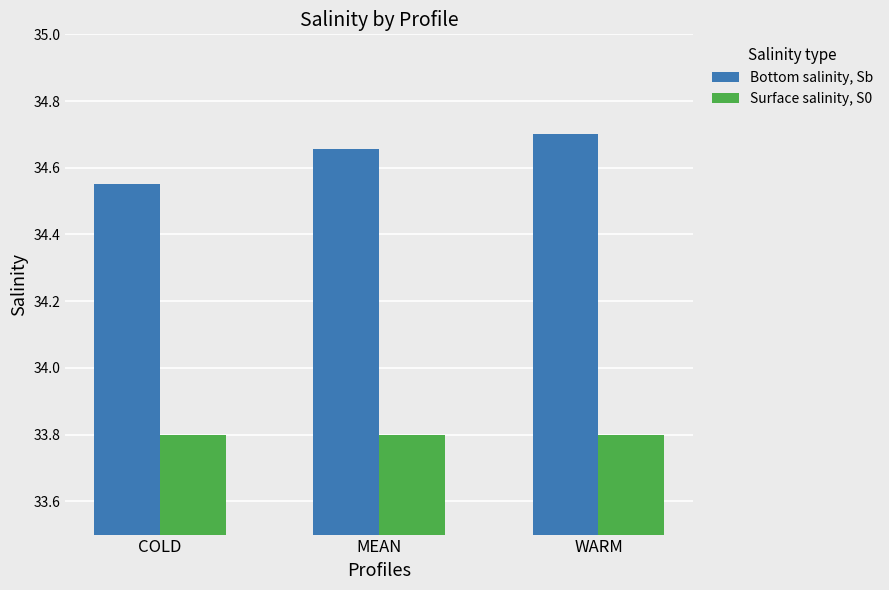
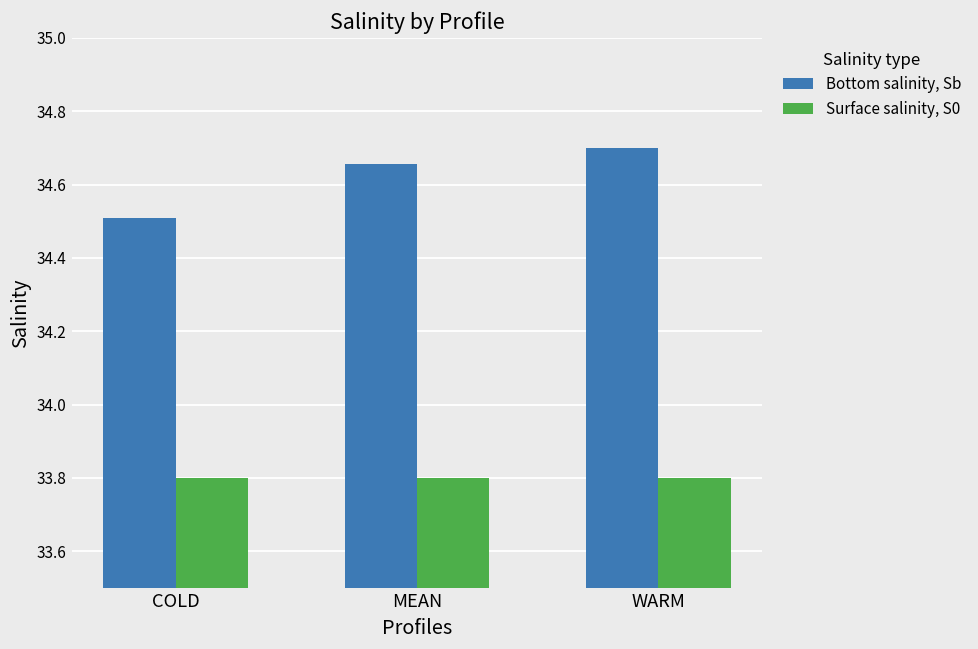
Bottom salinity, Sb, COLD: 34.55 -> 34.51
